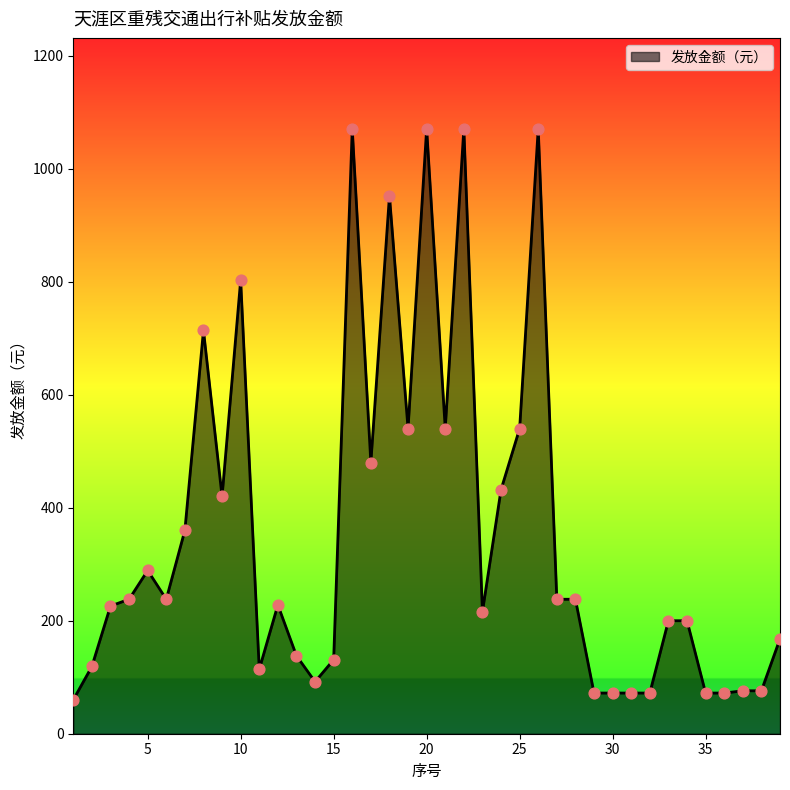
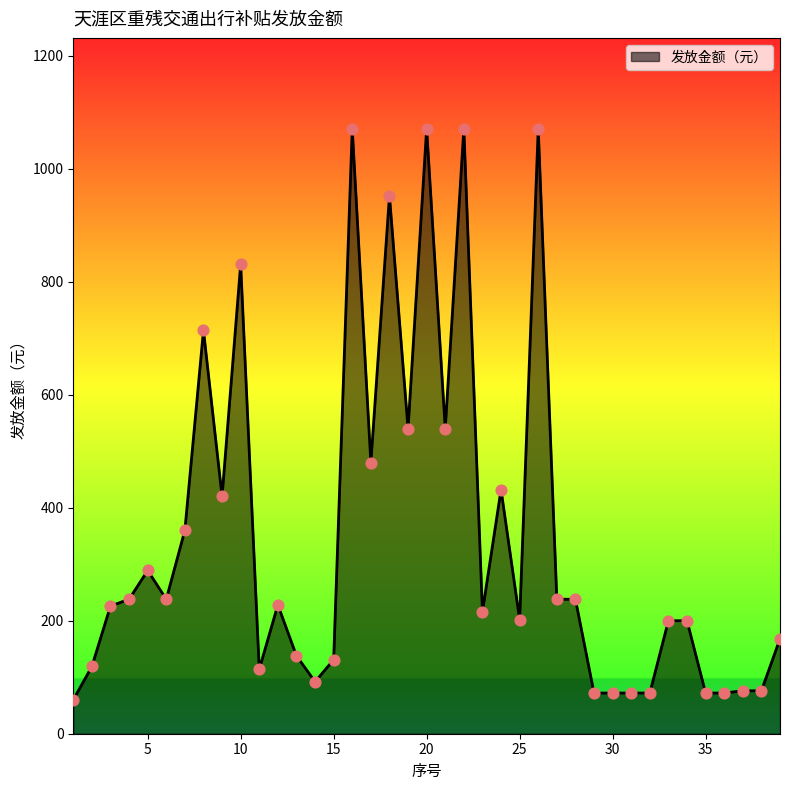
10: 800 -> 830
25: 540 -> 200
